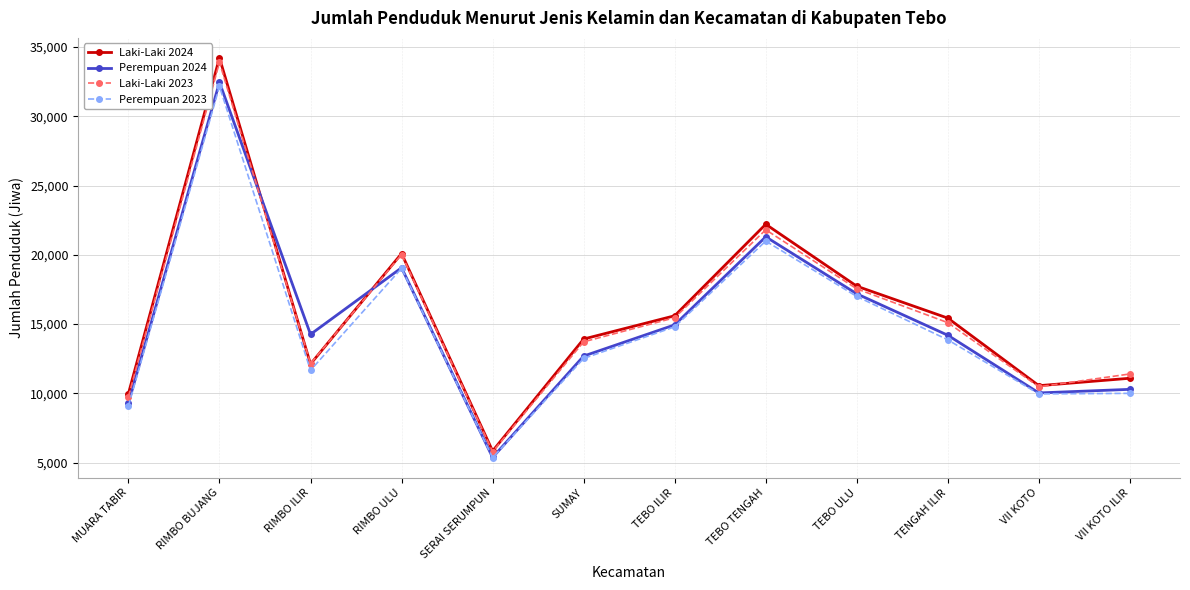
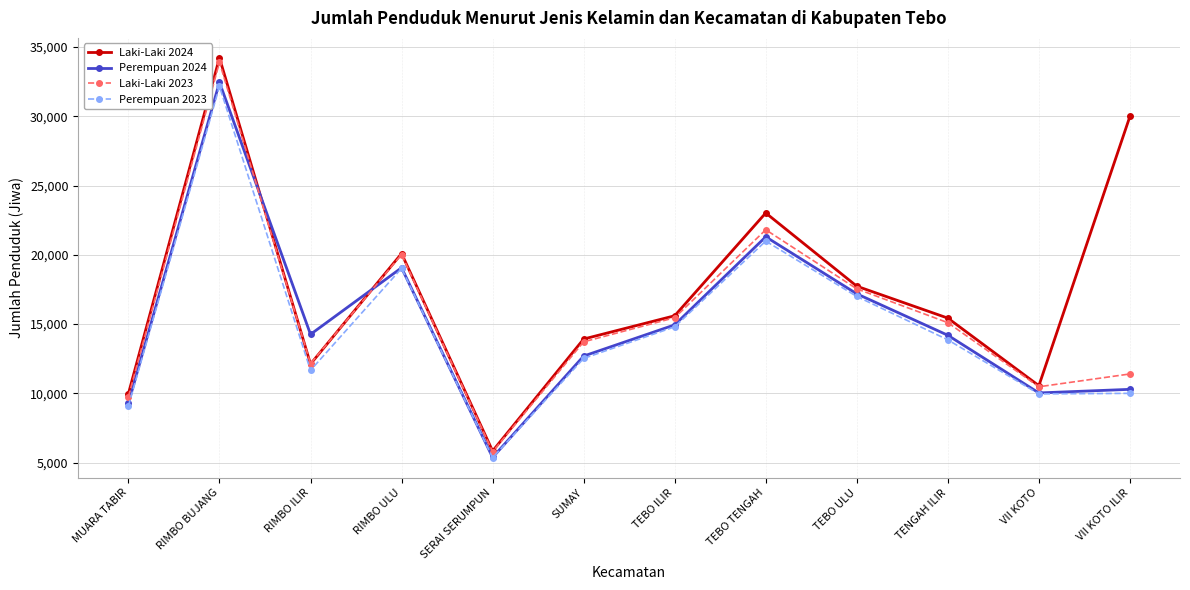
Laki-Laki 2024, TEBO TENGAH: 22,200 -> 23,000
Laki-Laki 2024, VII KOTO ILIR: 11,100 -> 30,000
